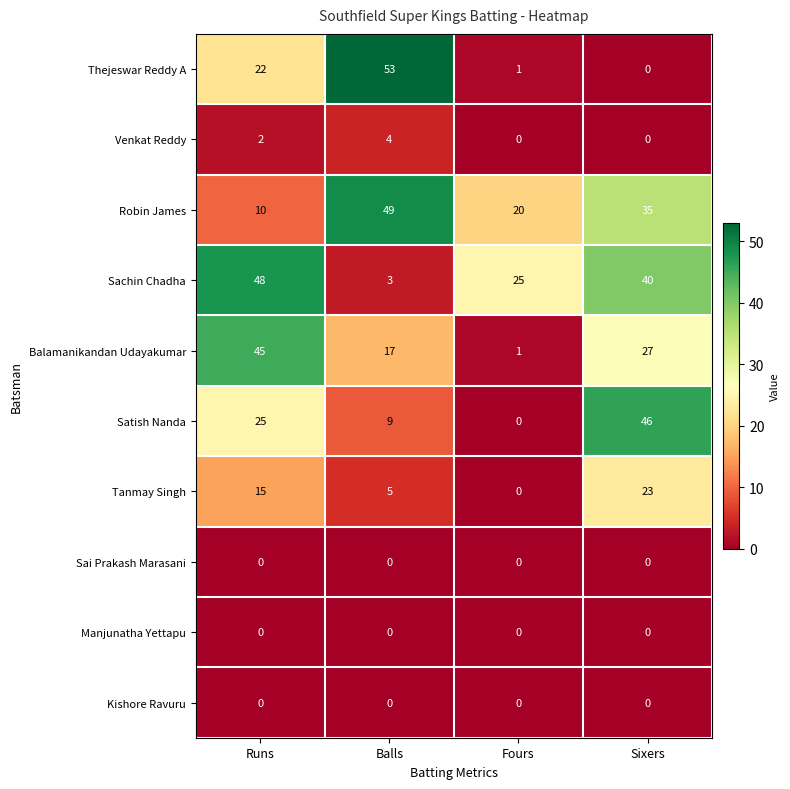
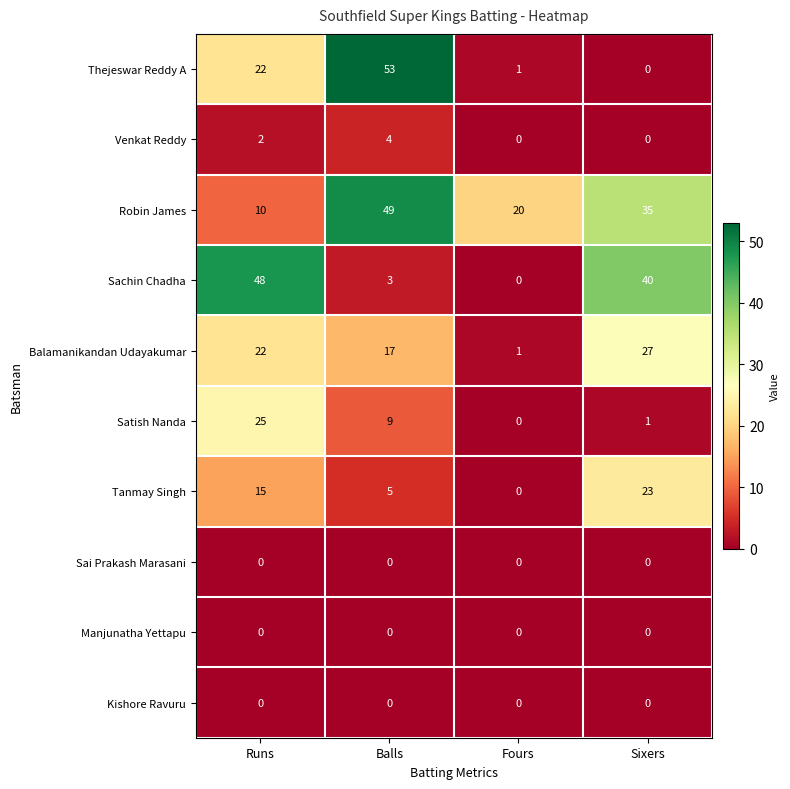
Sachin Chadha, Fours: 25 -> 0
Balamanikandan Udayakumar, Runs: 45 -> 22
Satish Nanda, Sixers: 46 -> 1
